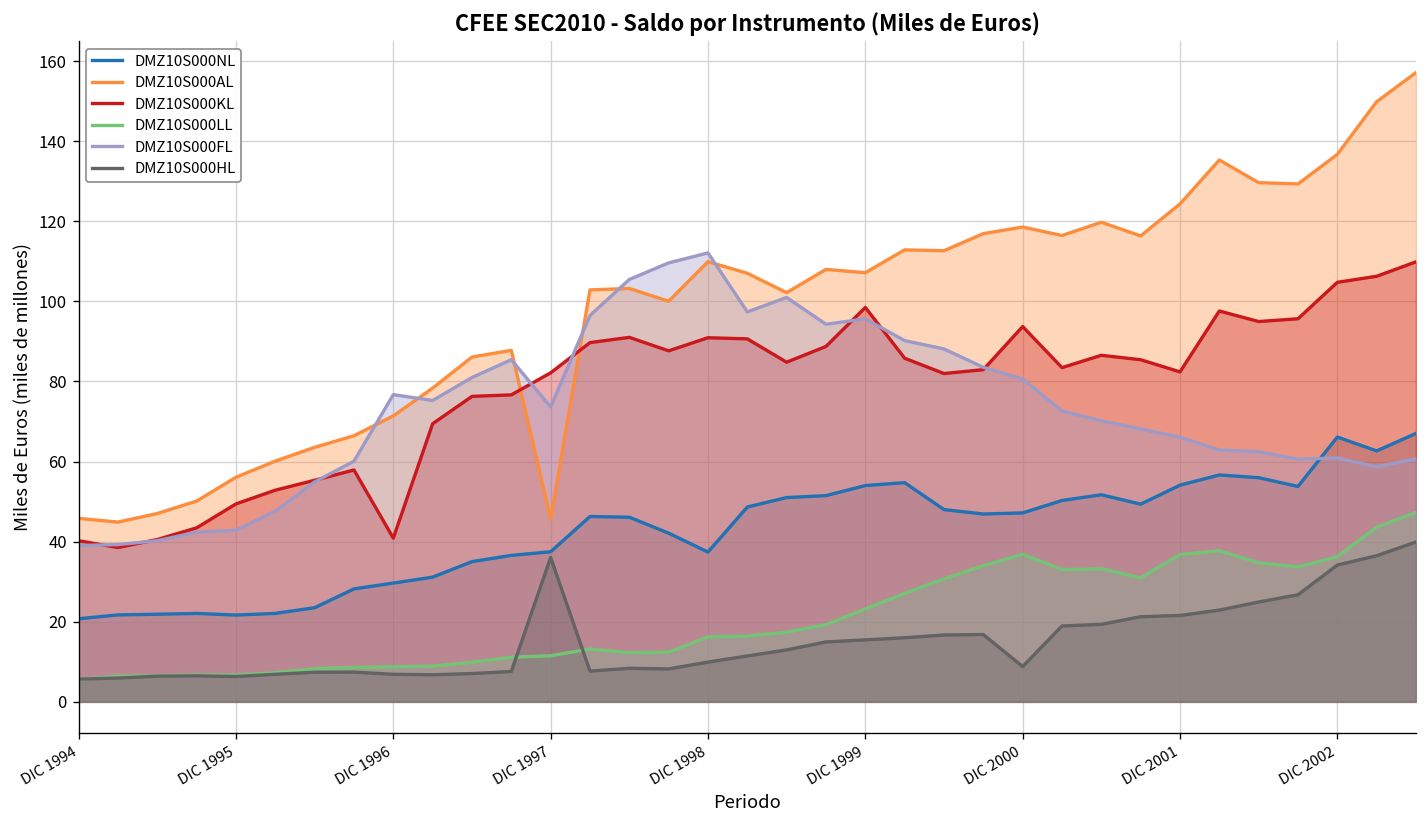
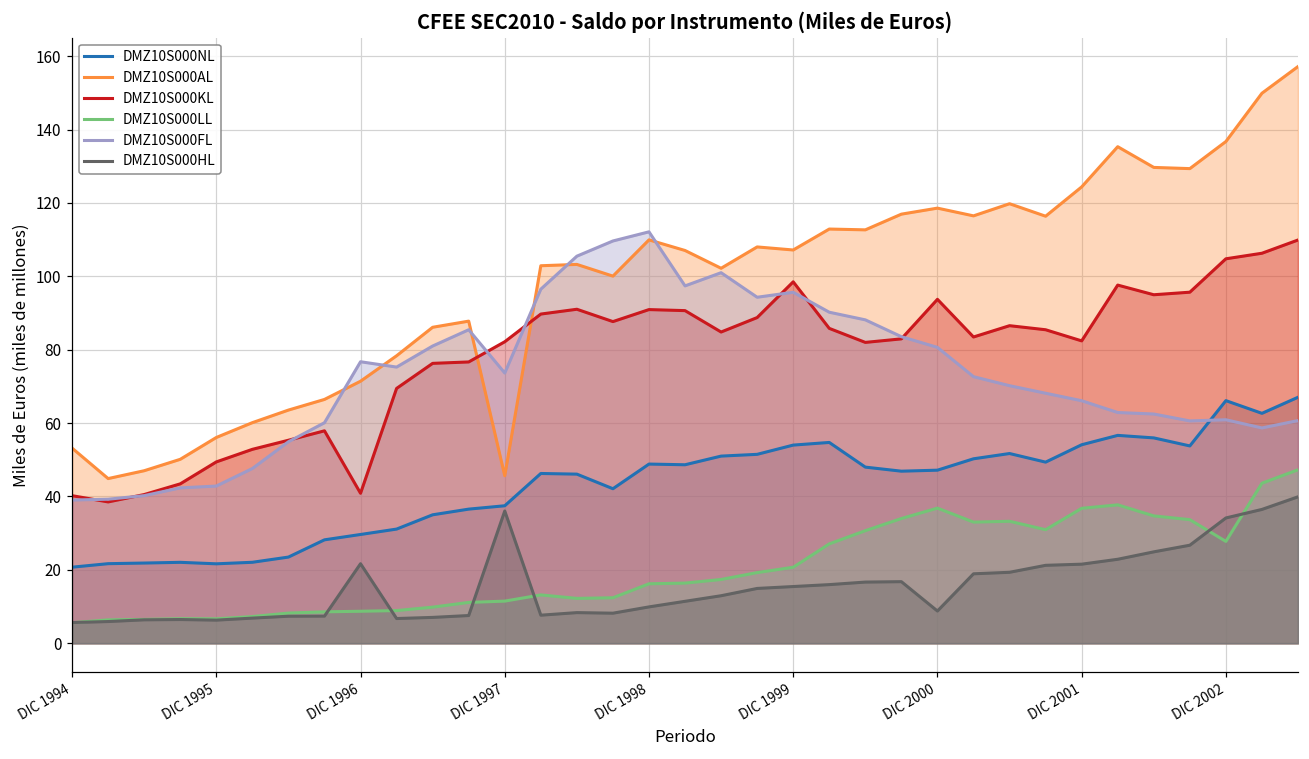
DMZ10S000AL, DIC 1994: 46 -> 53
DMZ10S000HL, DIC 1996: 7 -> 22
DMZ10S000NL, DIC 1998: 37 -> 49
DMZ10S000LL, DIC 1999: 23 -> 21
DMZ10S000LL, DIC 2002: 36 -> 28
